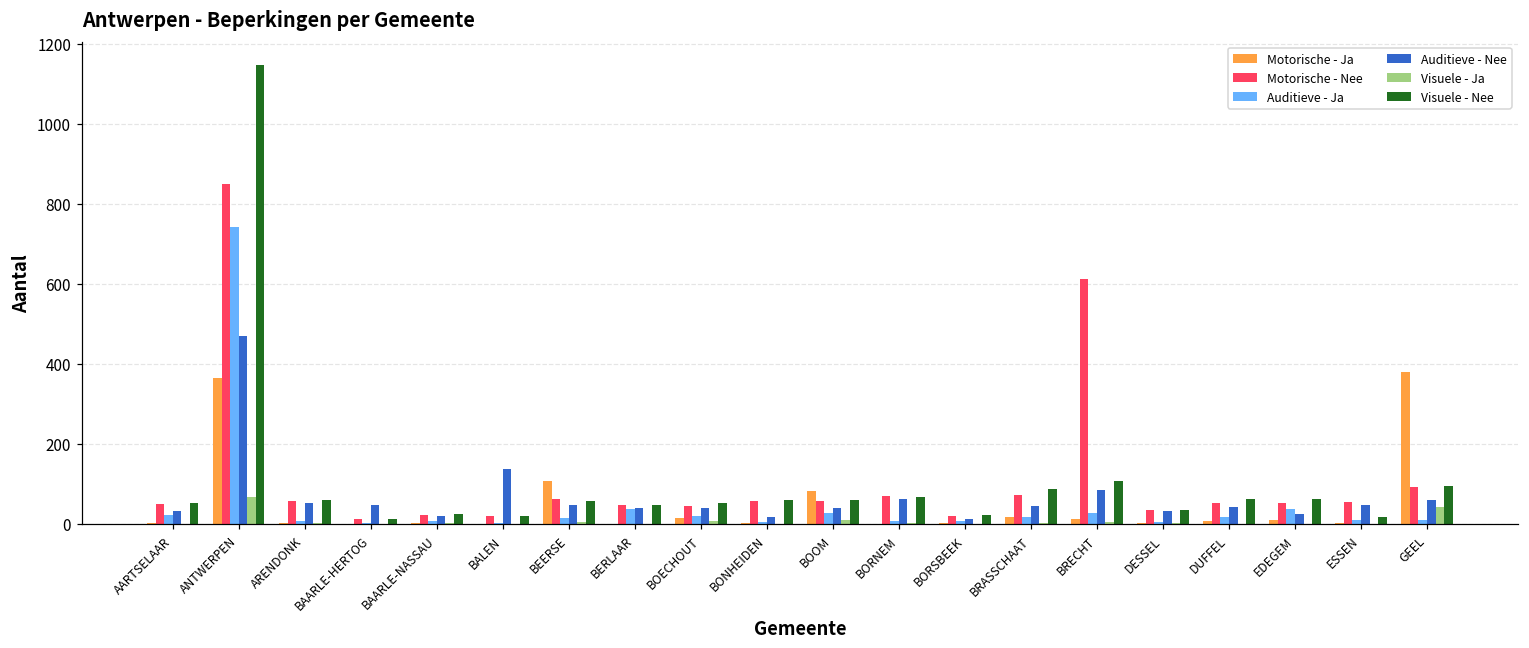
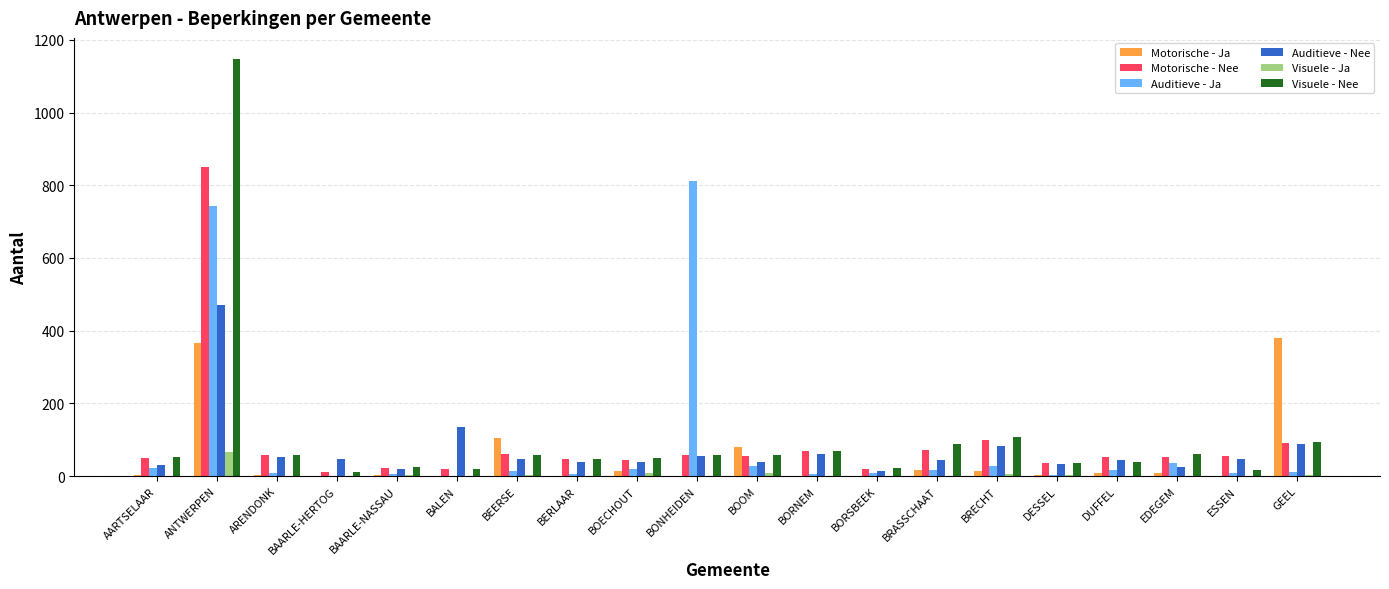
Auditieve - Ja, BERLAAR: 40 -> 10
Auditieve - Ja, BONHEIDEN: 10 -> 810
Auditieve - Nee, BONHEIDEN: 20 -> 50
Motorische - Nee, BRECHT: 610 -> 100
Visuele - Nee, DUFFEL: 60 -> 40
Auditieve - Nee, GEEL: 60 -> 90
Visuele - Ja, GEEL: 40 -> 0
